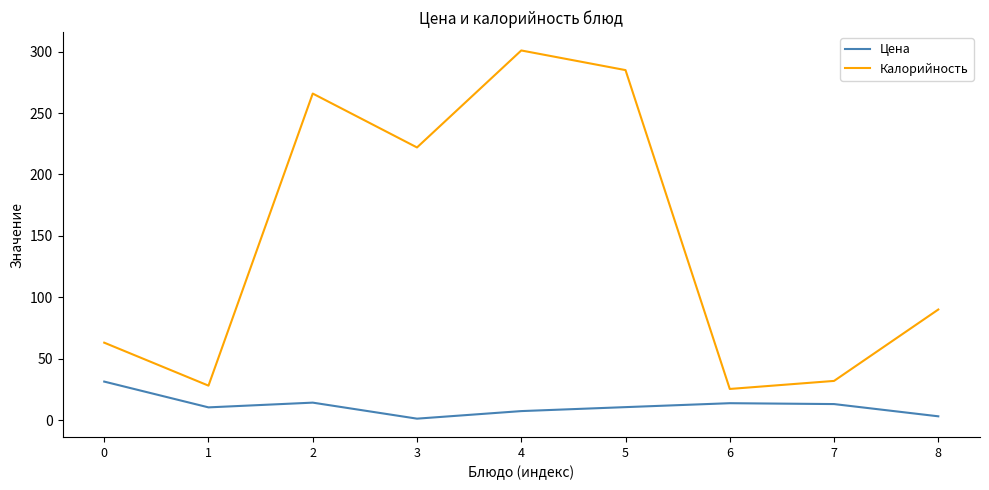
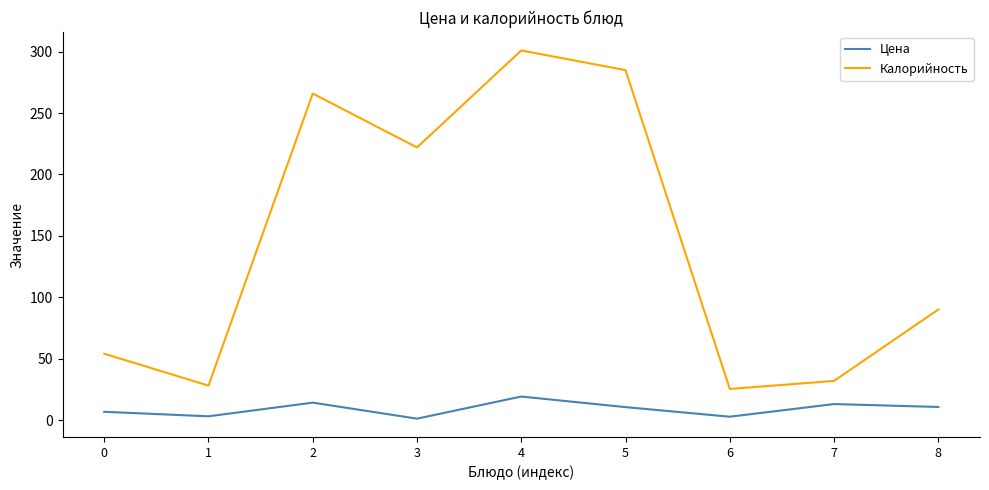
Цена, 0: 31 -> 7
Калорийность, 0: 63 -> 54
Цена, 1: 10 -> 3
Цена, 4: 7 -> 19
Цена, 6: 14 -> 3
Цена, 8: 3 -> 11
